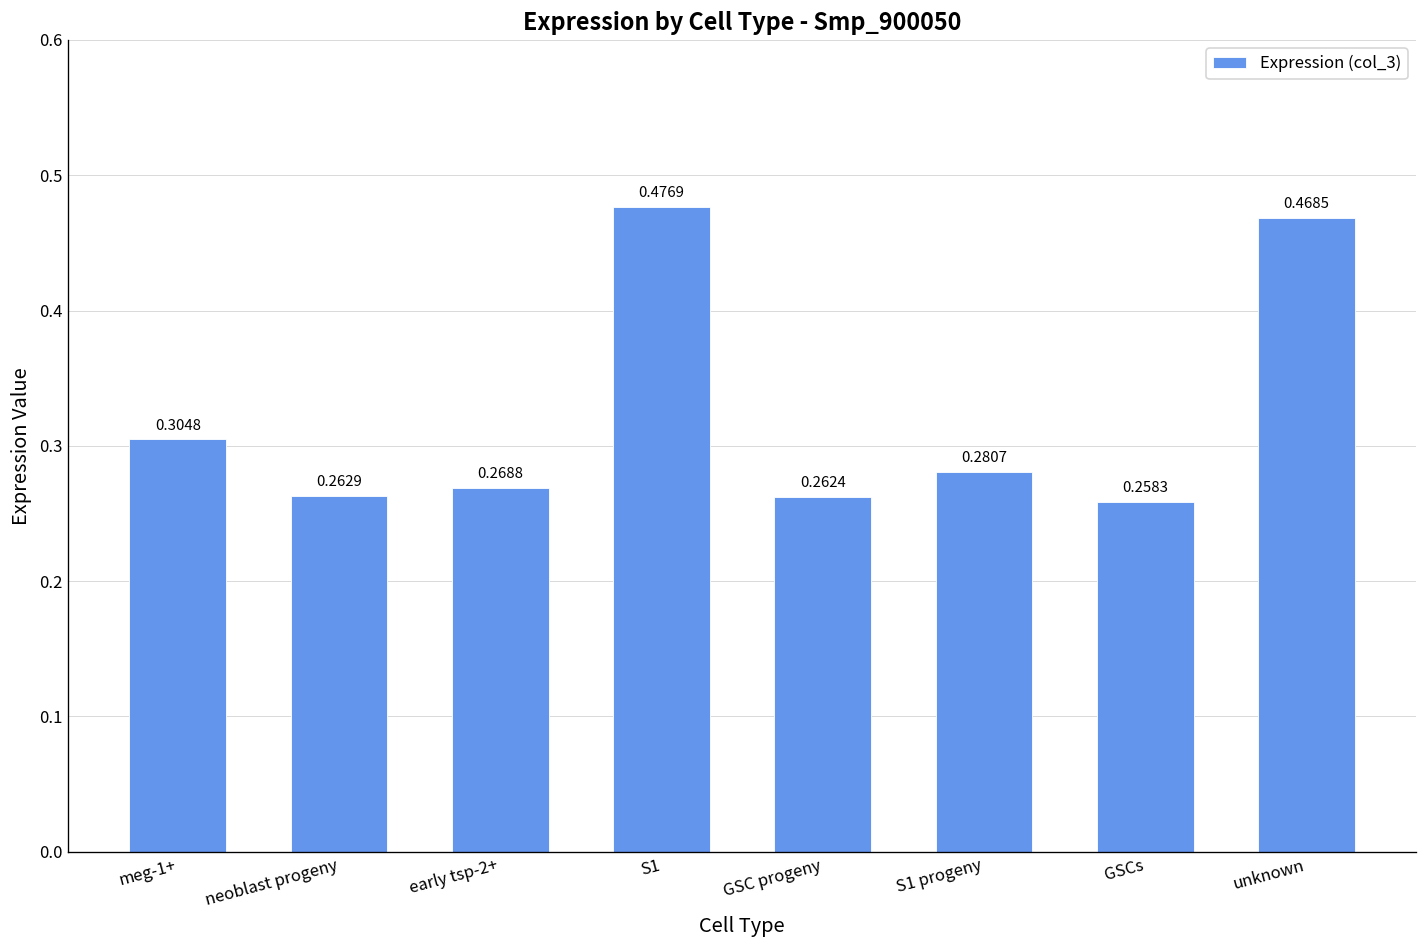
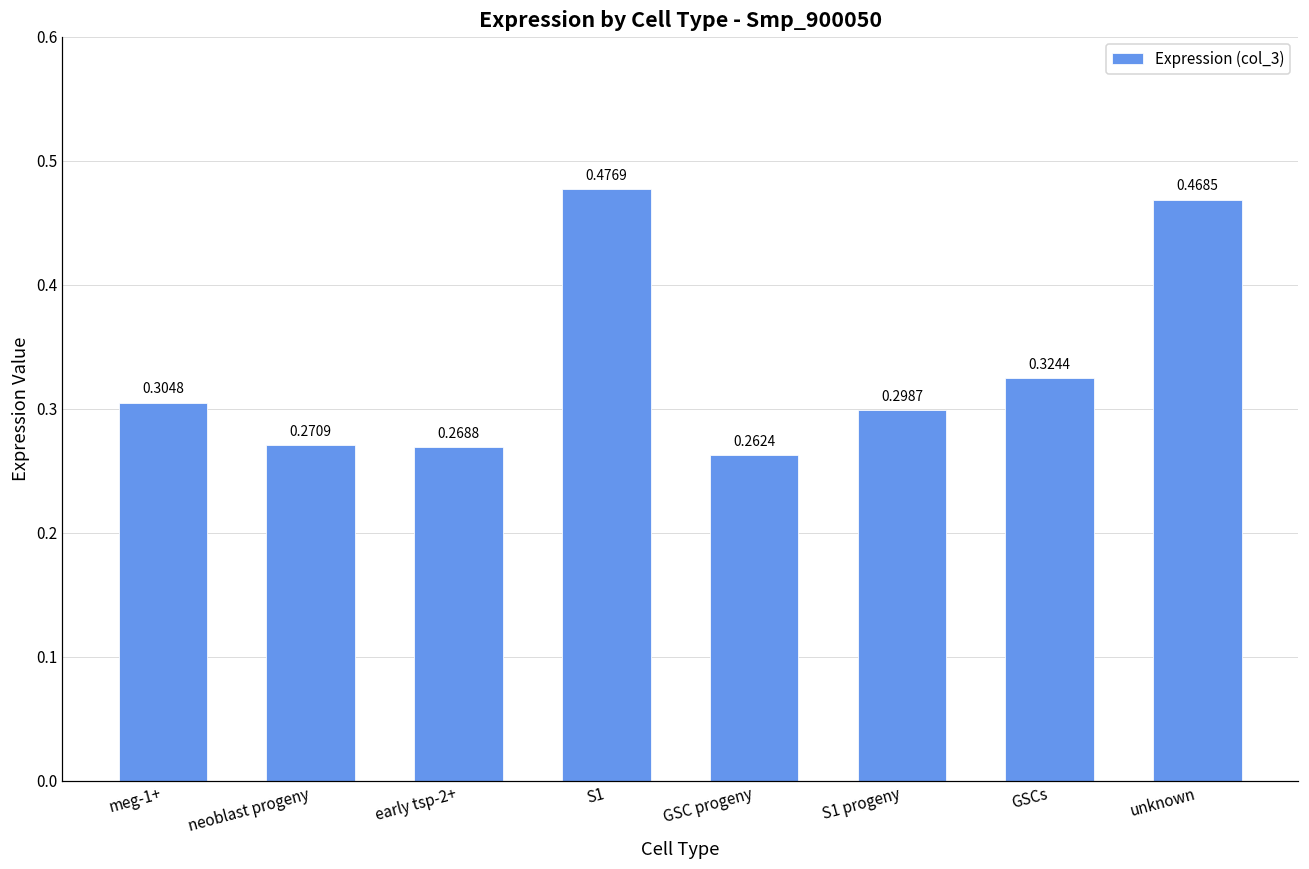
neoblast progeny: 0.2629 -> 0.2709
S1 progeny: 0.2807 -> 0.2987
GSCs: 0.2583 -> 0.3244
